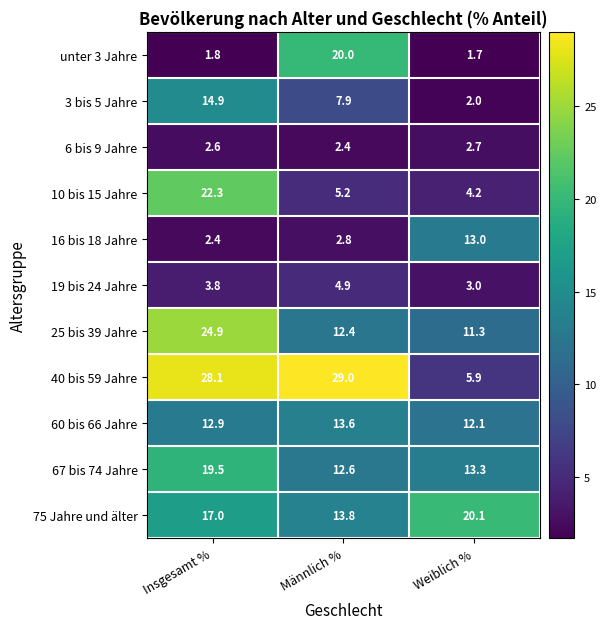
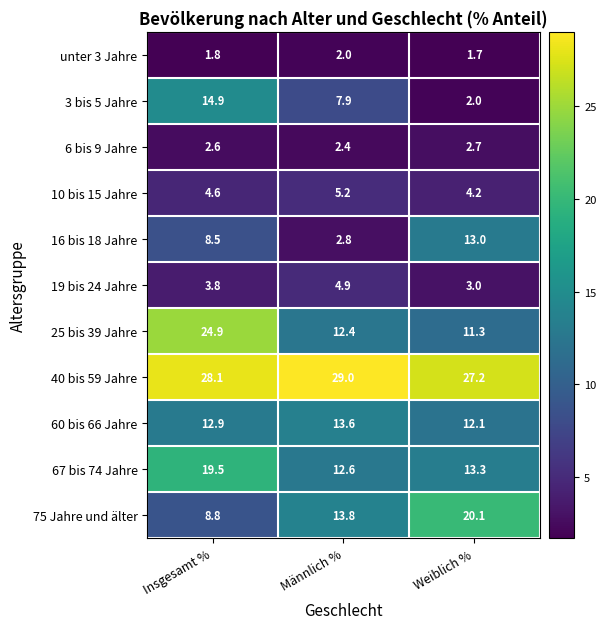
unter 3 Jahre, Männlich %: 20.0 -> 2.0
10 bis 15 Jahre, Insgesamt %: 22.3 -> 4.6
16 bis 18 Jahre, Insgesamt %: 2.4 -> 8.5
40 bis 59 Jahre, Weiblich %: 5.9 -> 27.2
75 Jahre und älter, Insgesamt %: 17.0 -> 8.8
